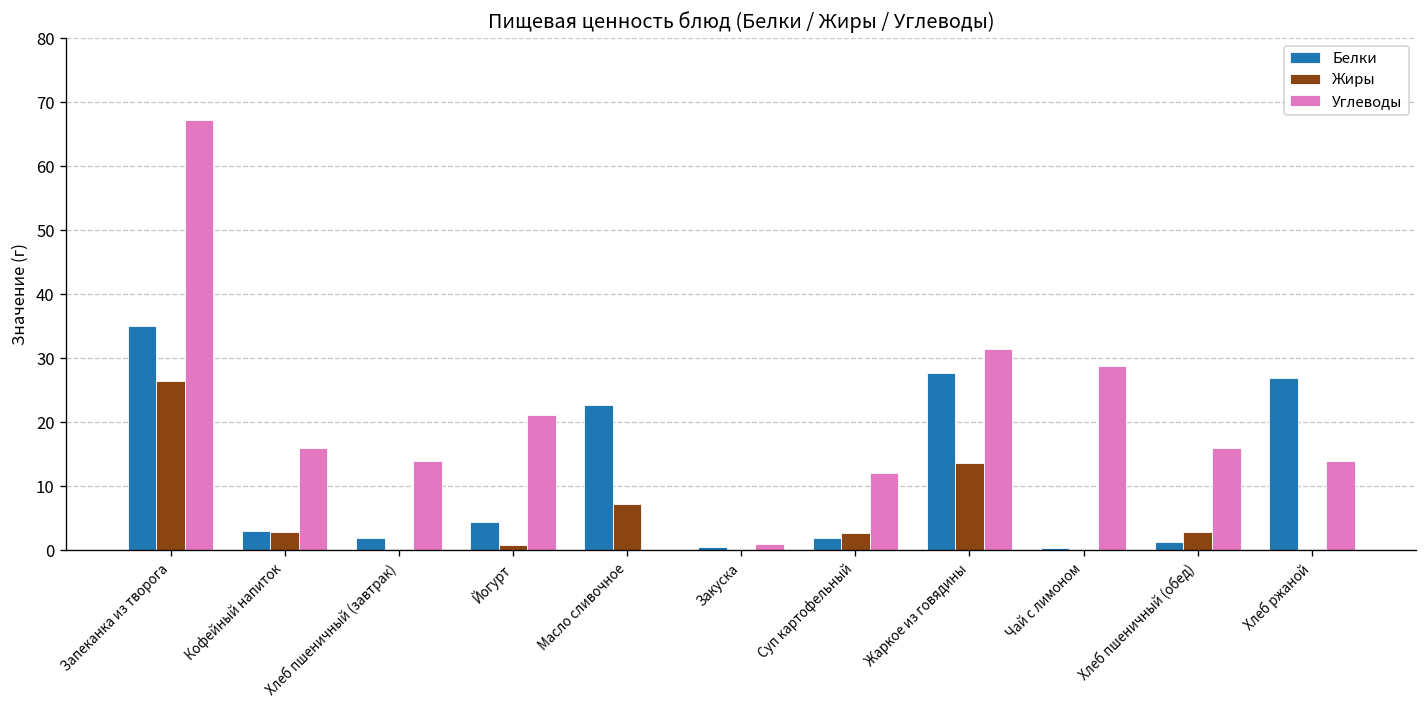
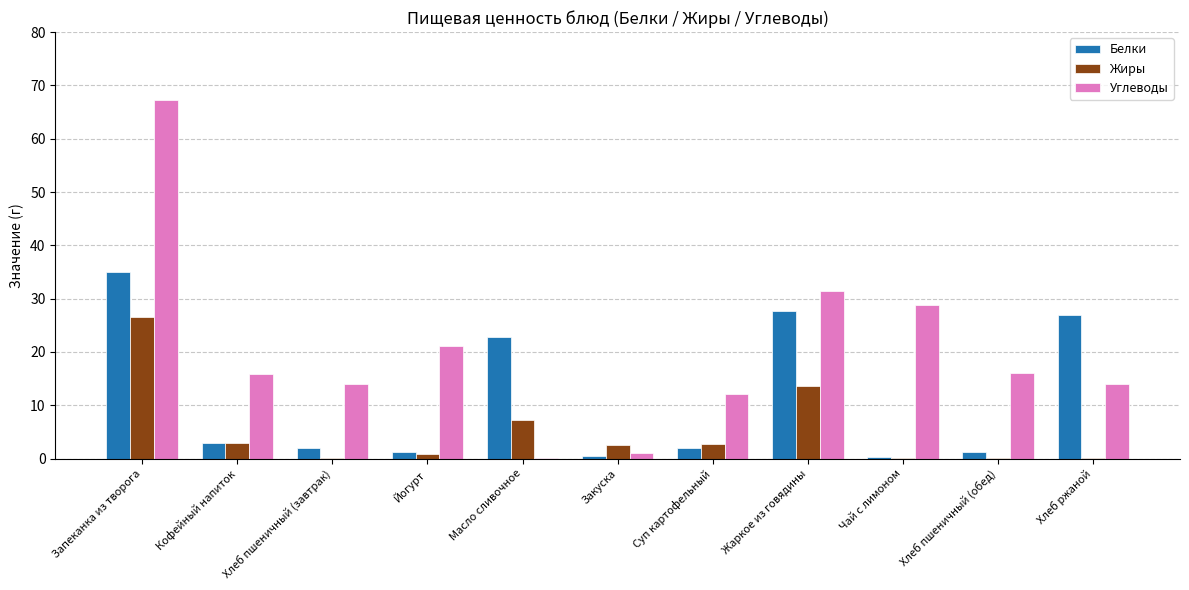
Белки, Йогурт: 4 -> 1
Жиры, Закуска: 0 -> 3
Жиры, Хлеб пшеничный (обед): 3 -> 0
